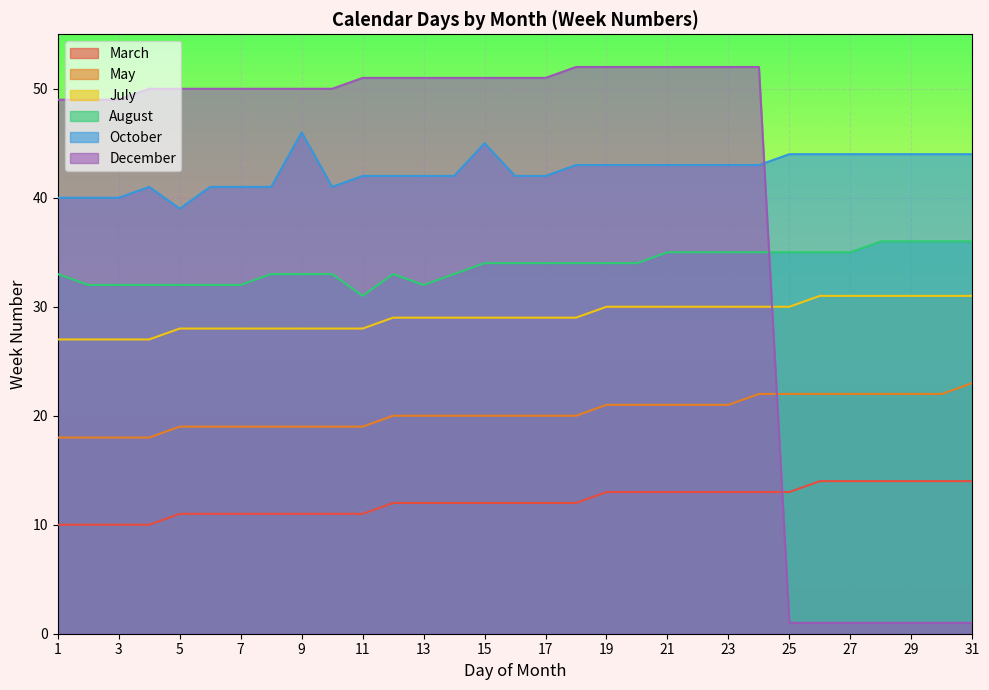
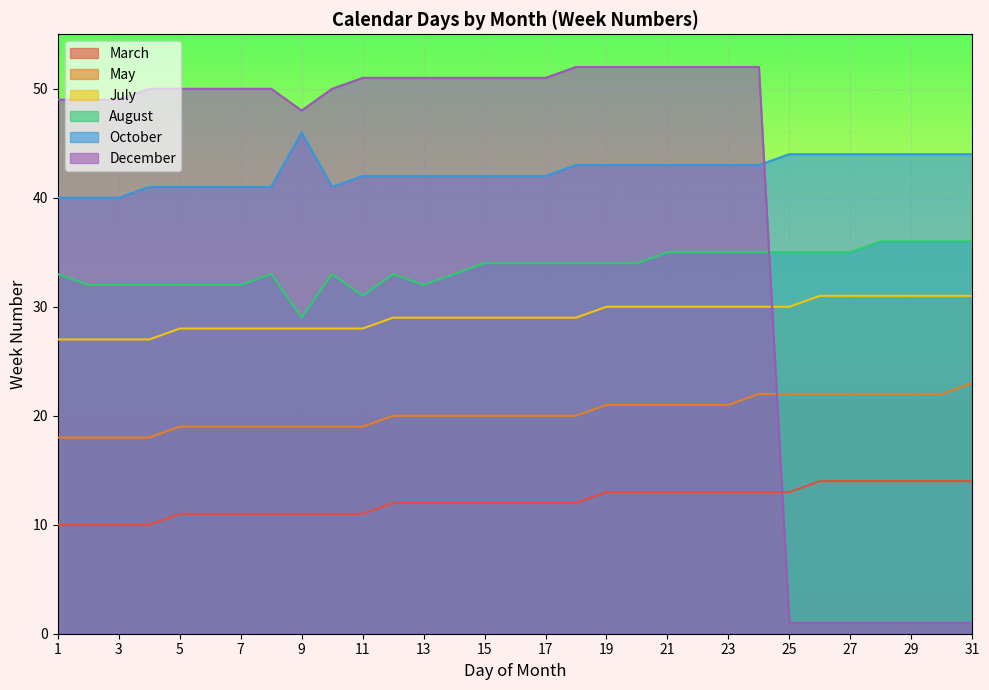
October, 5: 39 -> 41
August, 9: 33 -> 29
December, 9: 50 -> 48
October, 15: 45 -> 42
